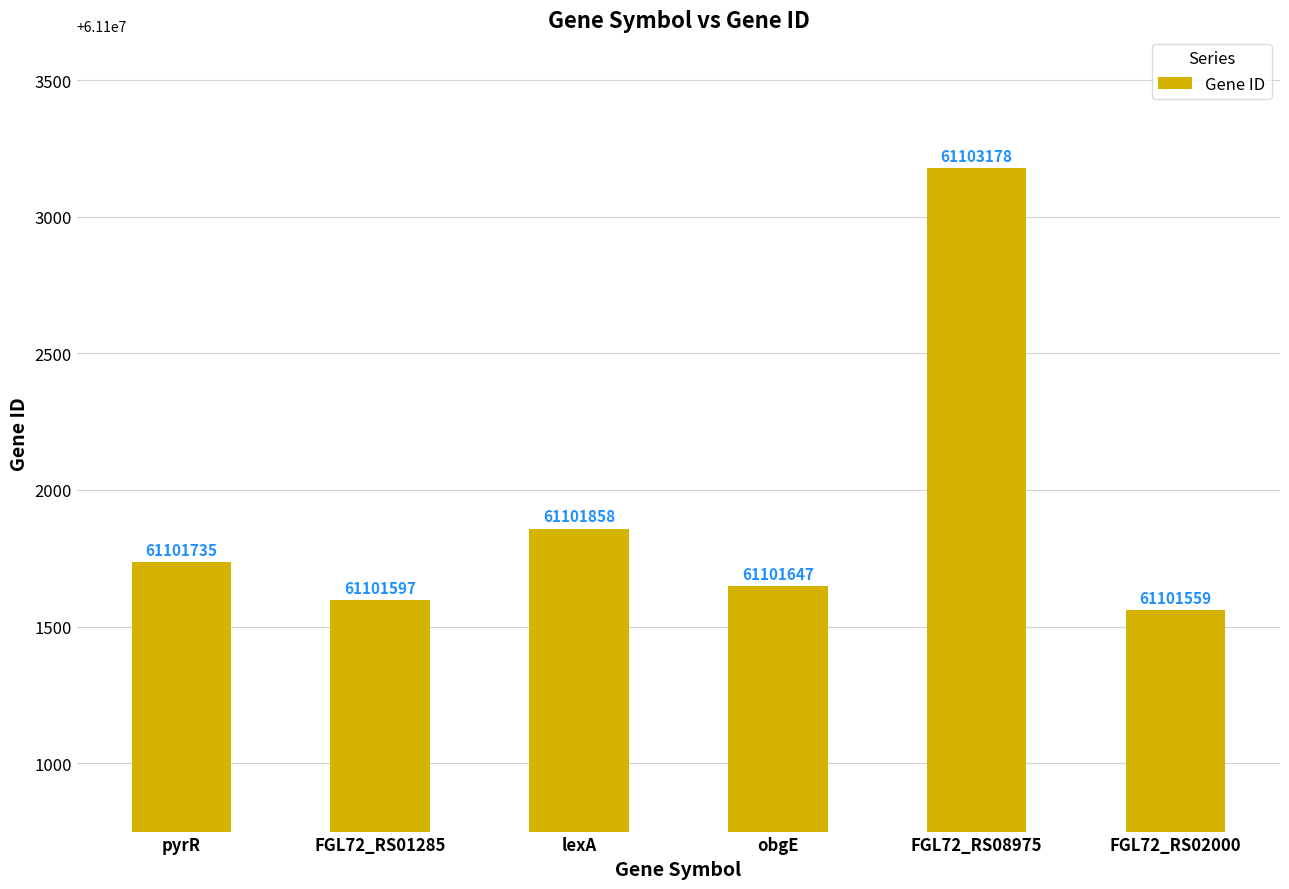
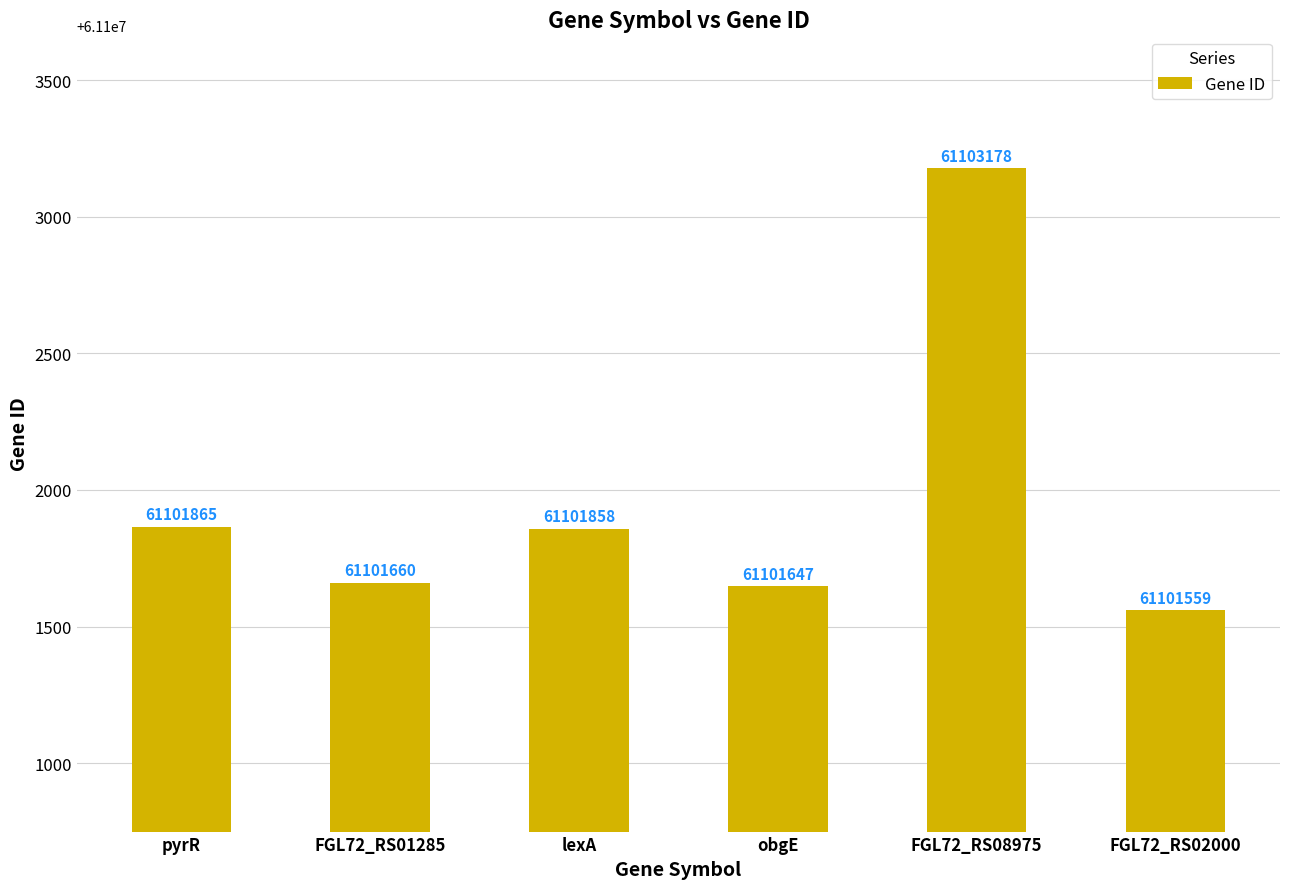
pyrR: 61101735 -> 61101865
FGL72_RS01285: 61101597 -> 61101660
